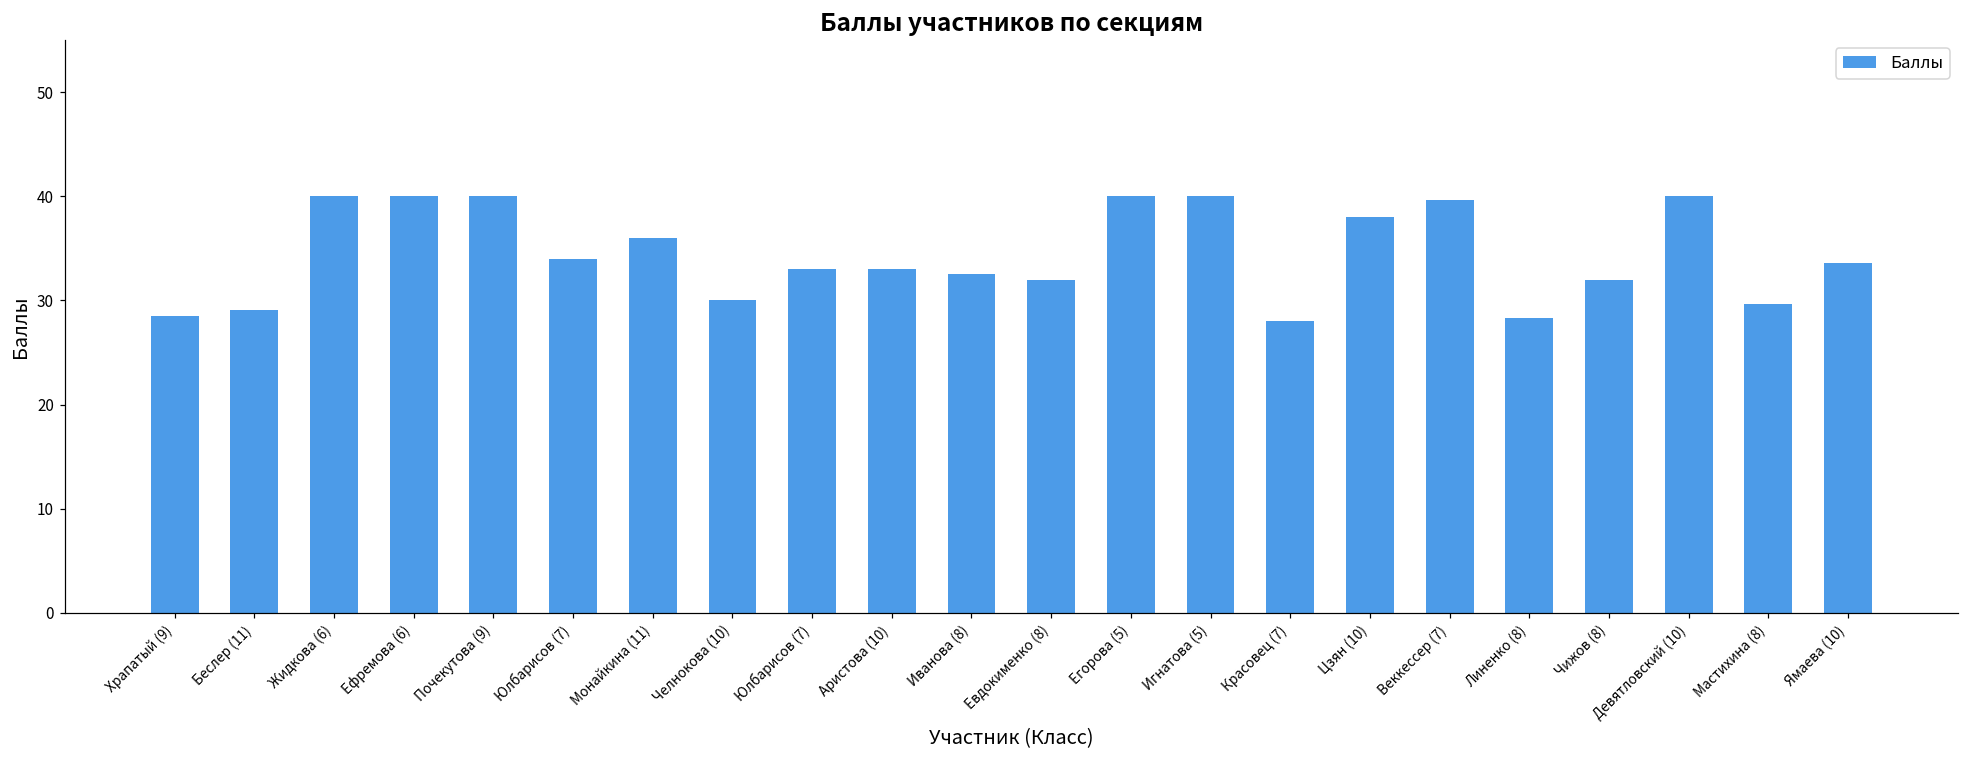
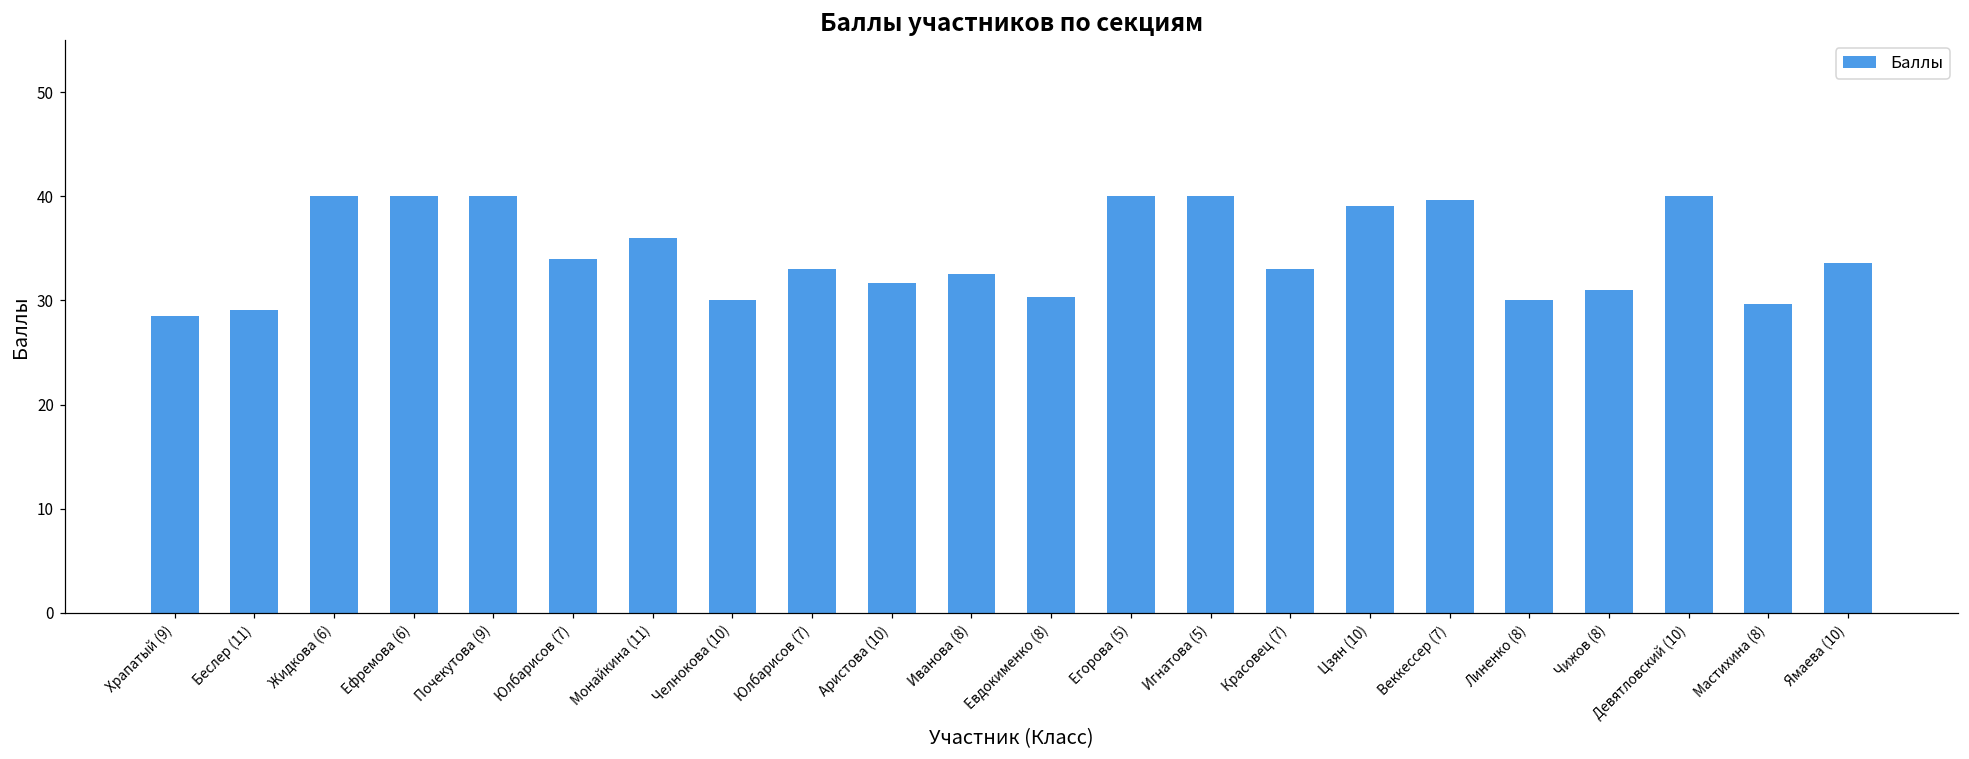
Аристова (10): 33 -> 32
Евдокименко (8): 32 -> 30
Красовец (7): 28 -> 33
Цзян (10): 38 -> 39
Линенко (8): 28 -> 30
Чижов (8): 32 -> 31
